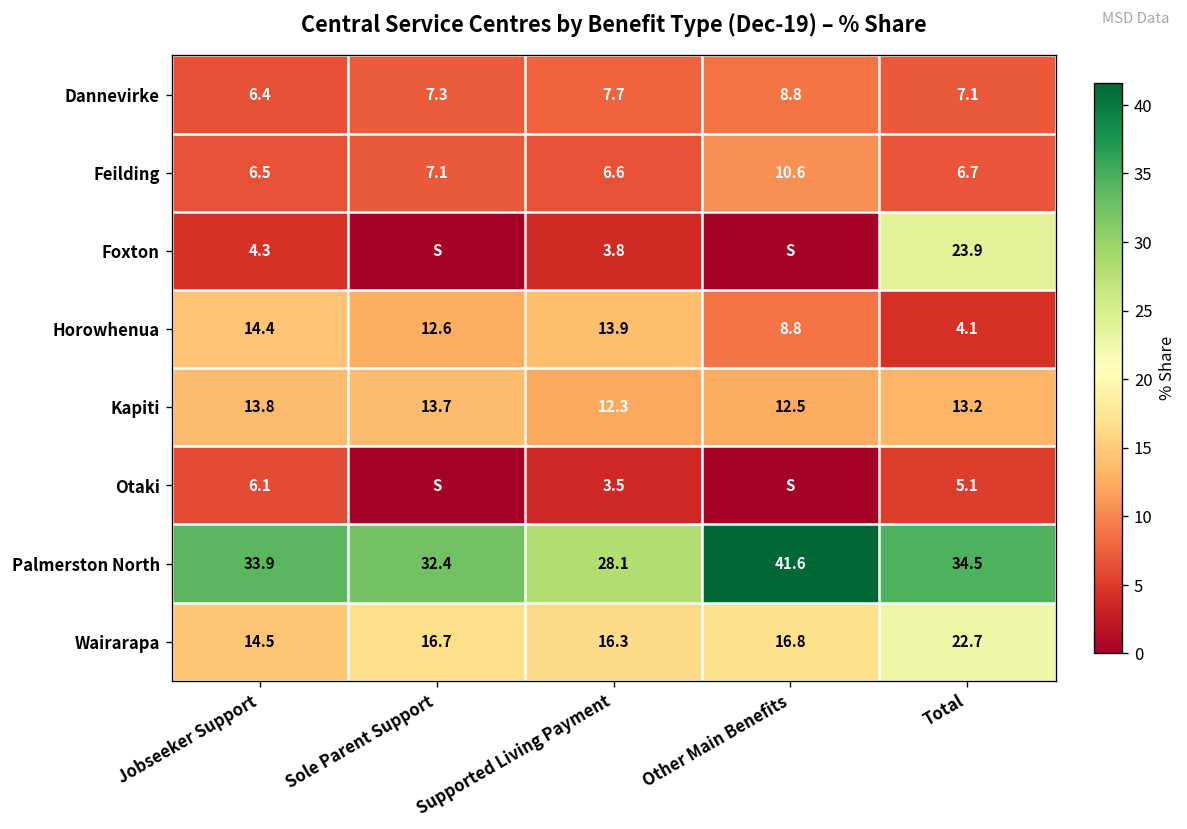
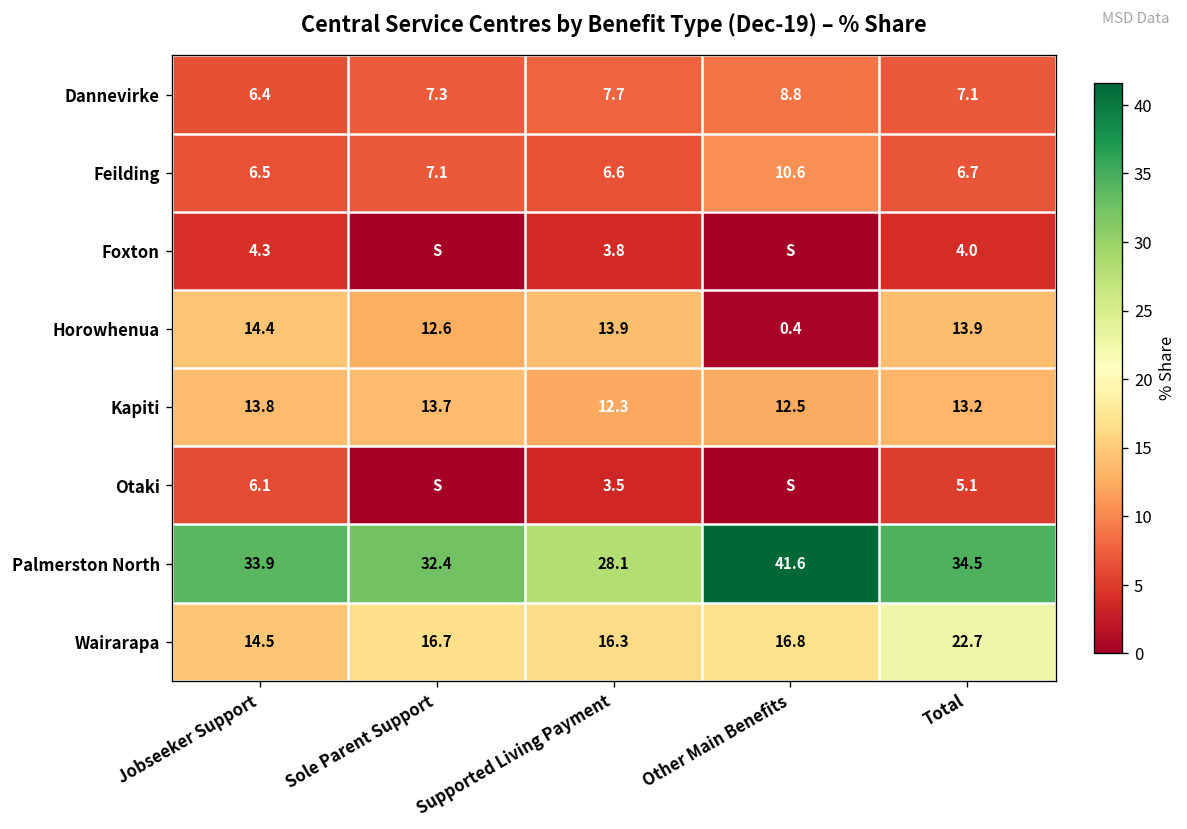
Foxton, Total: 23.9 -> 4.0
Horowhenua, Other Main Benefits: 8.8 -> 0.4
Horowhenua, Total: 4.1 -> 13.9
